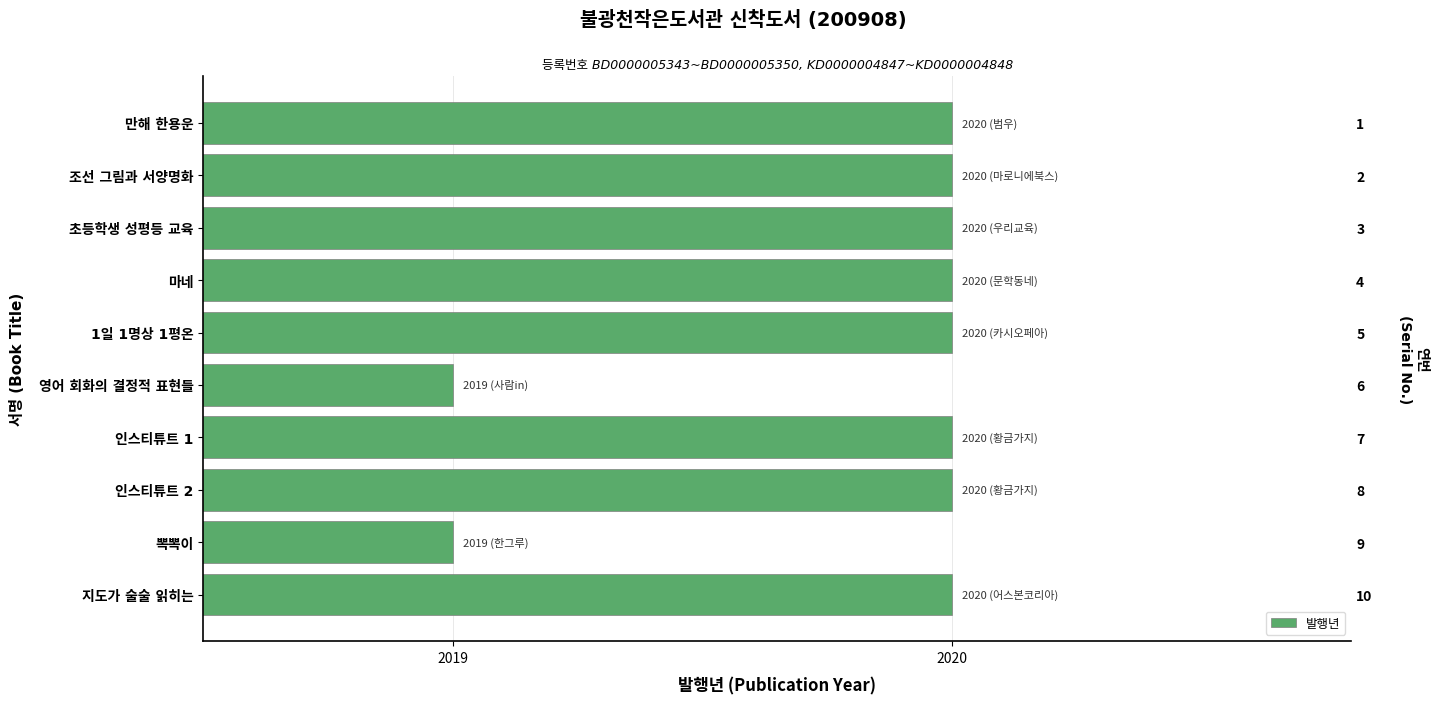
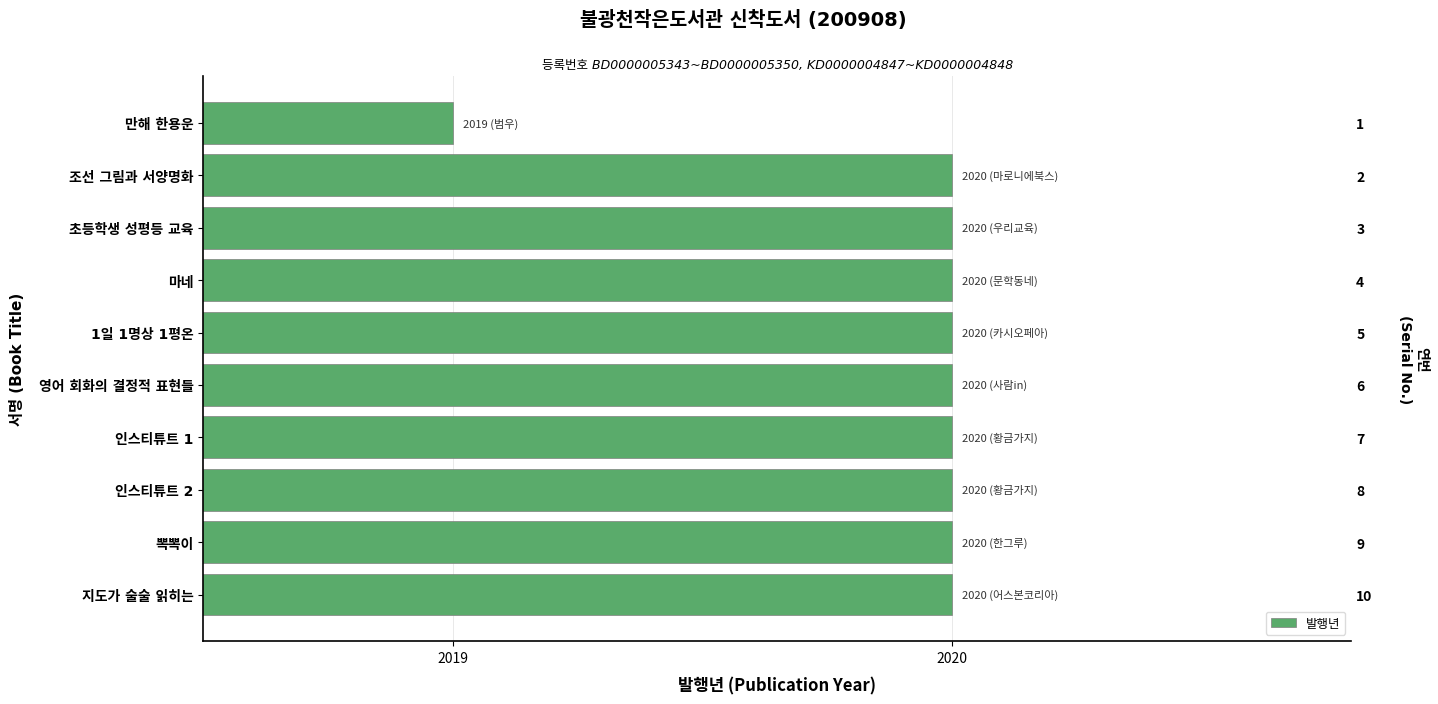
만해 한용운: 2020 -> 2019
영어 회화의 결정적 표현들: 2019 -> 2020
뽁뽁이: 2019 -> 2020
